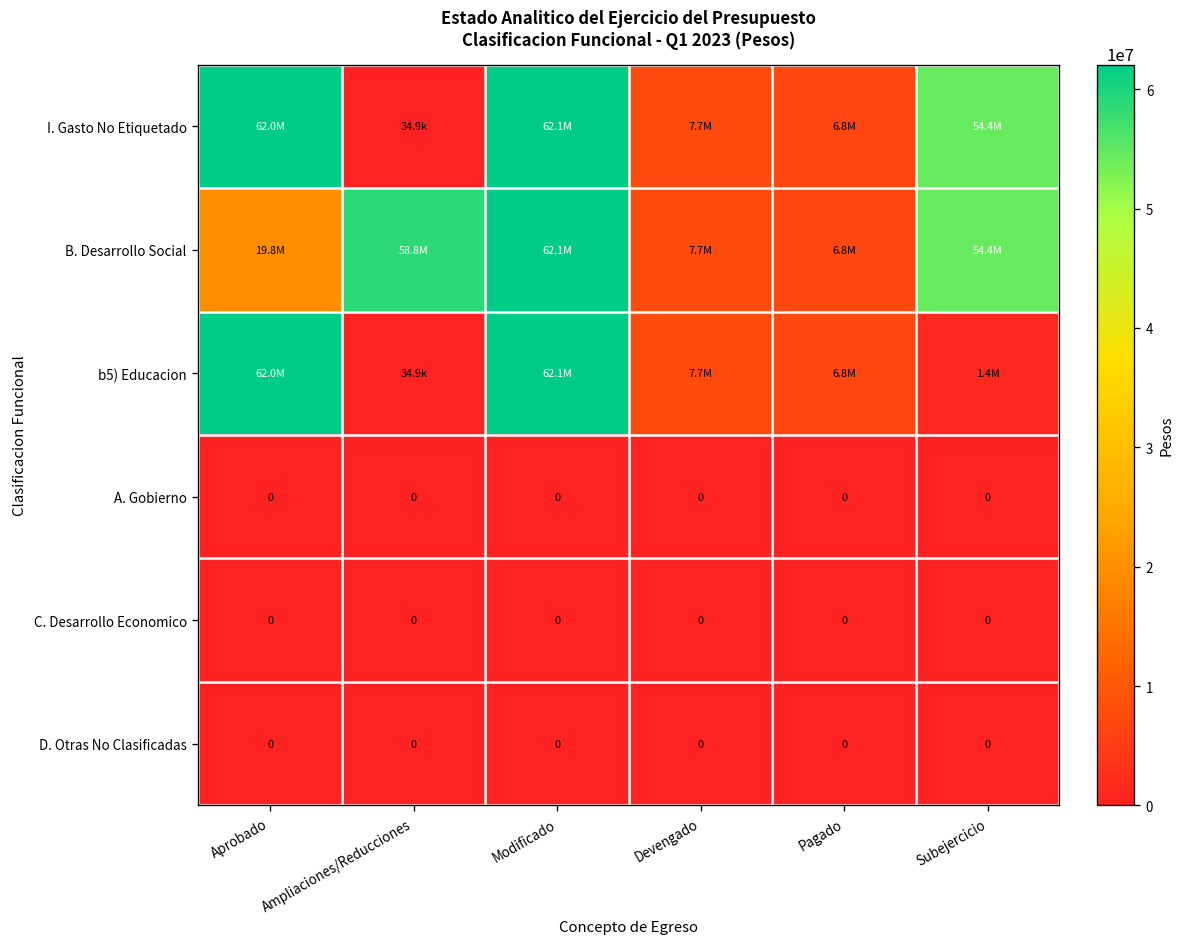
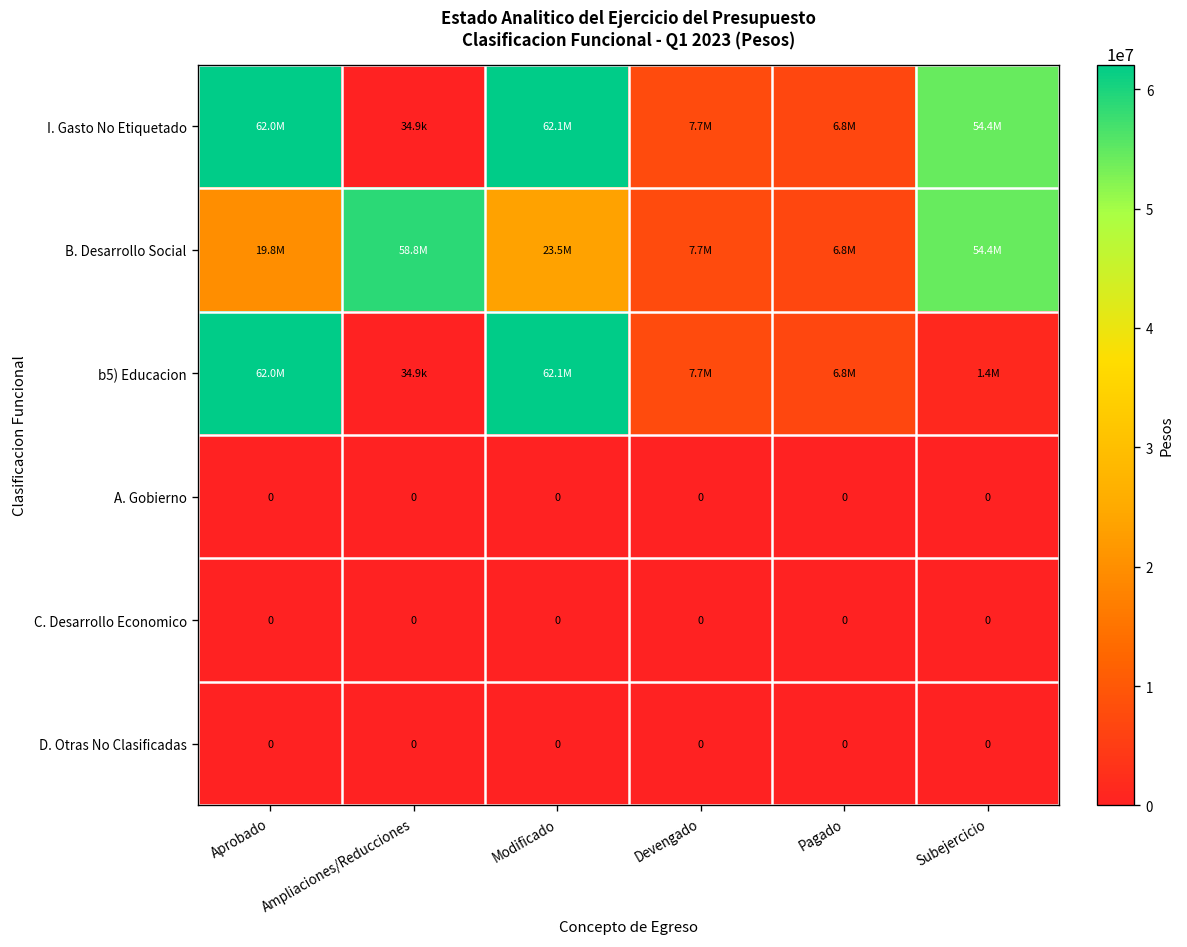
B. Desarrollo Social, Modificado: 62.1M -> 23.5M
